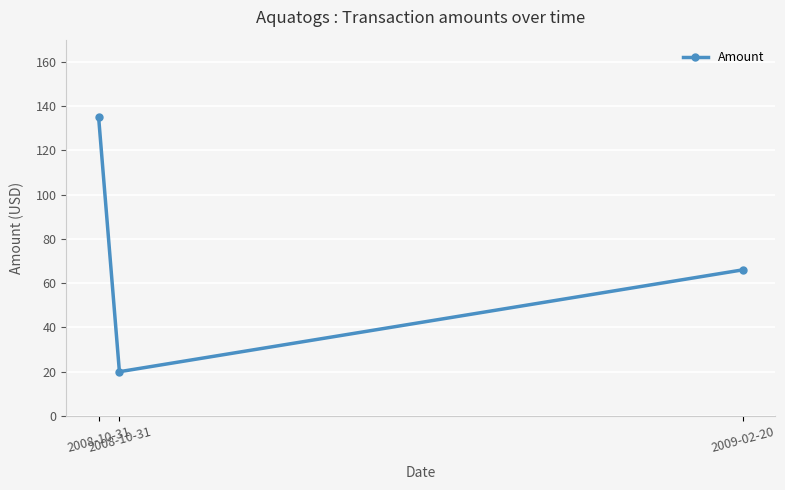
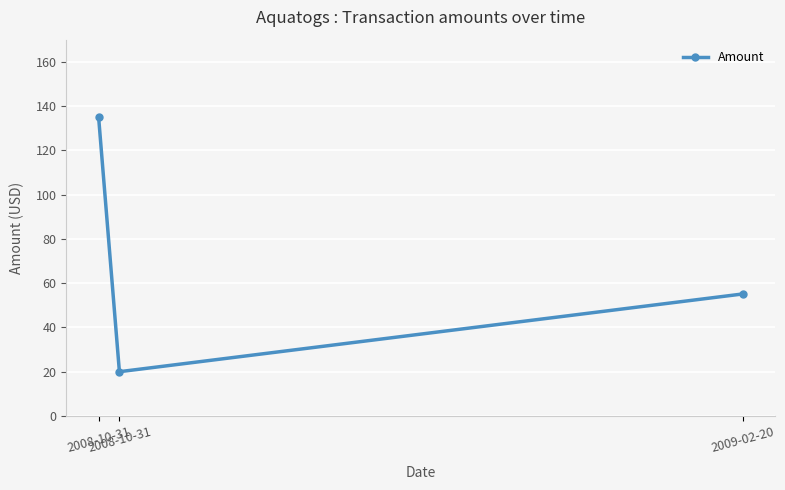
2009-02-20: 66 -> 55
